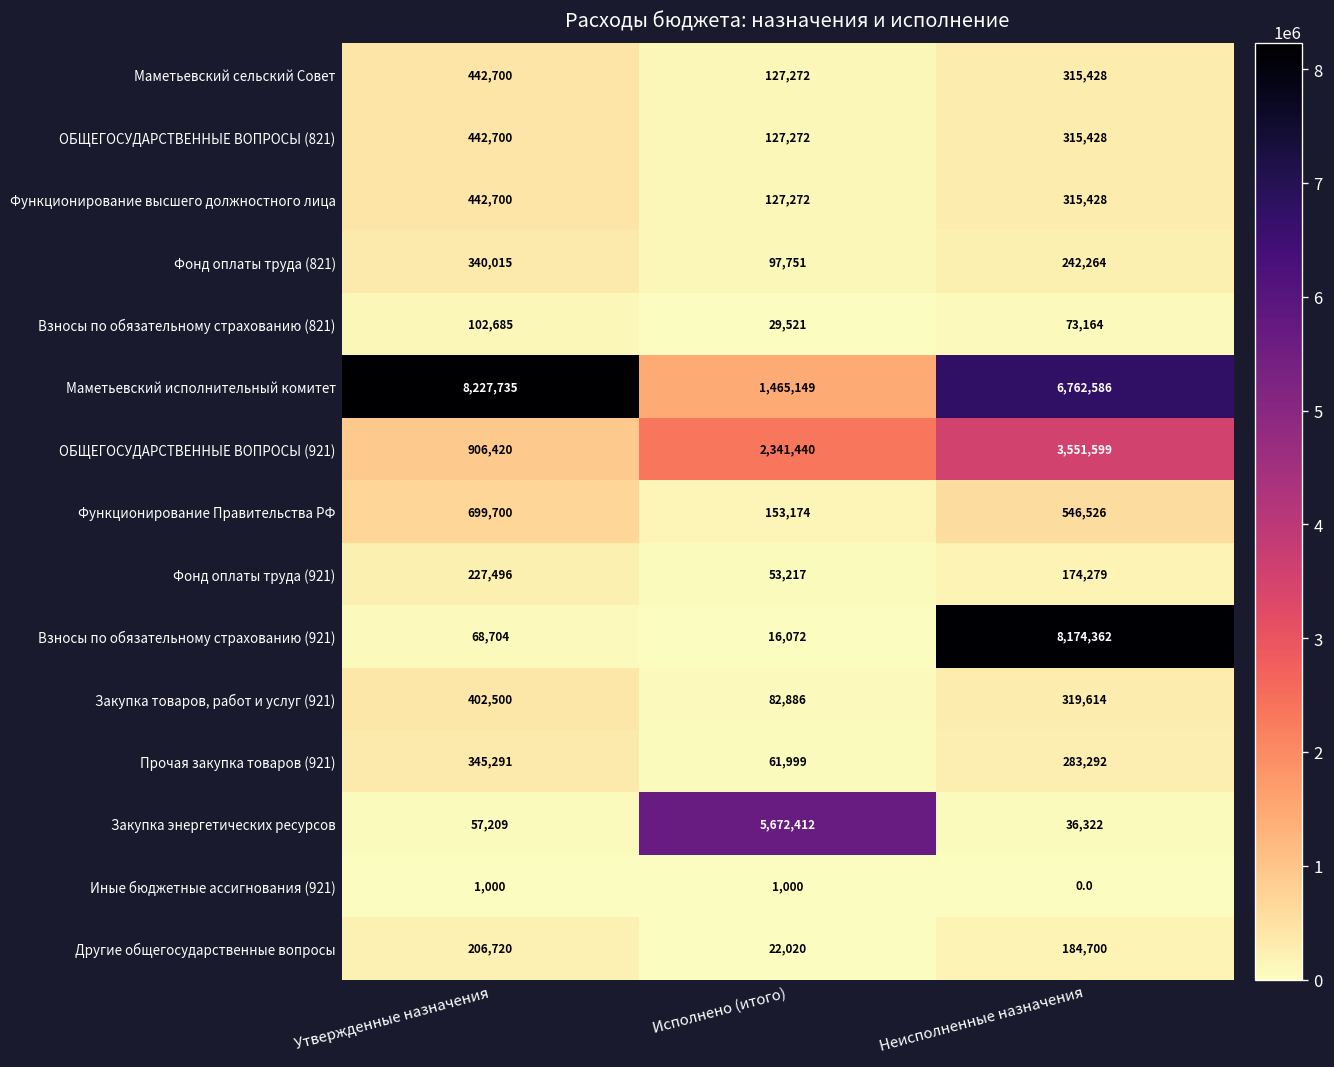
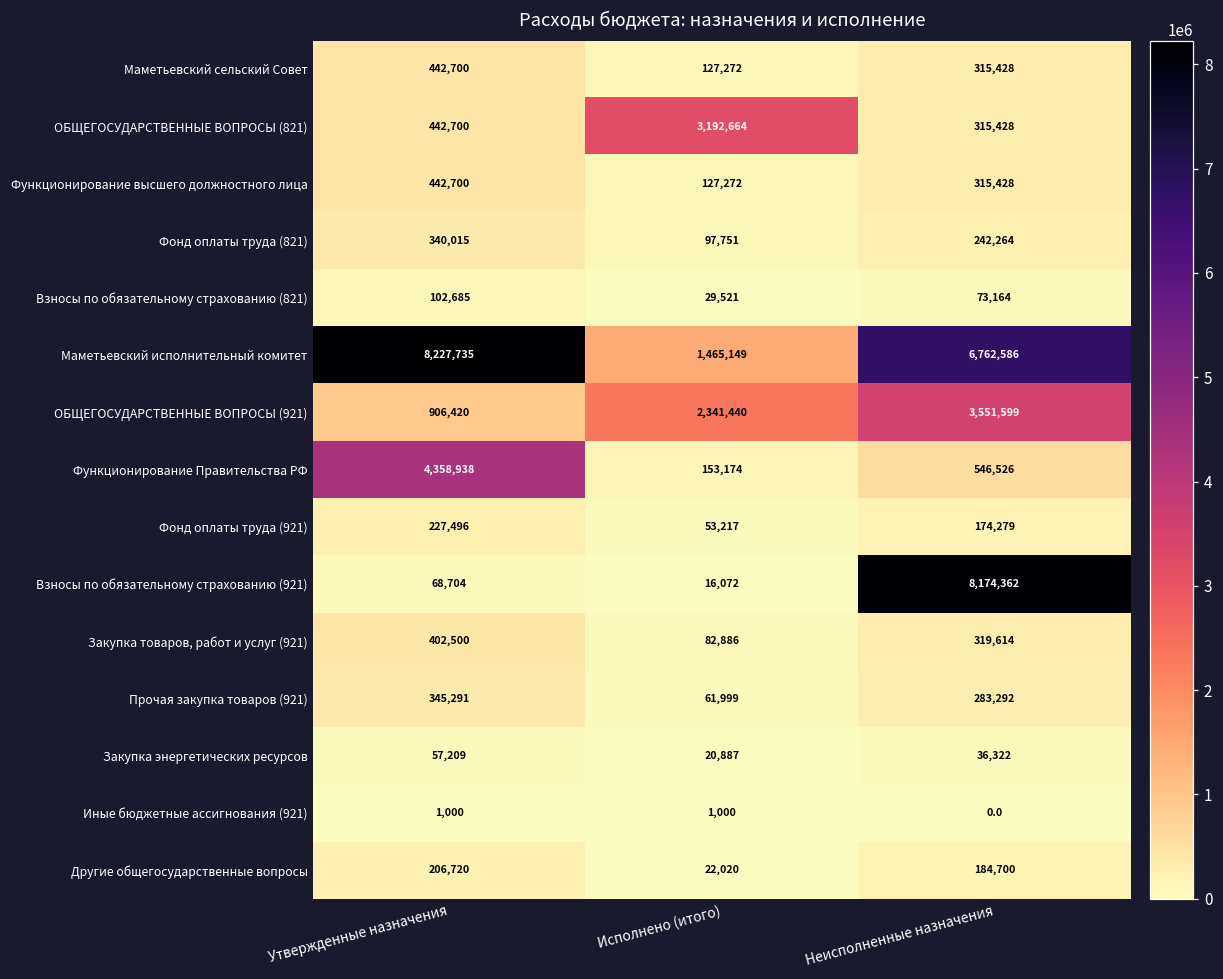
ОБЩЕГОСУДАРСТВЕННЫЕ ВОПРОСЫ (821), Исполнено (итого): 127,272 -> 3,192,664
Функционирование Правительства РФ, Утвержденные назначения: 699,700 -> 4,358,938
Закупка энергетических ресурсов, Исполнено (итого): 5,672,412 -> 20,887
